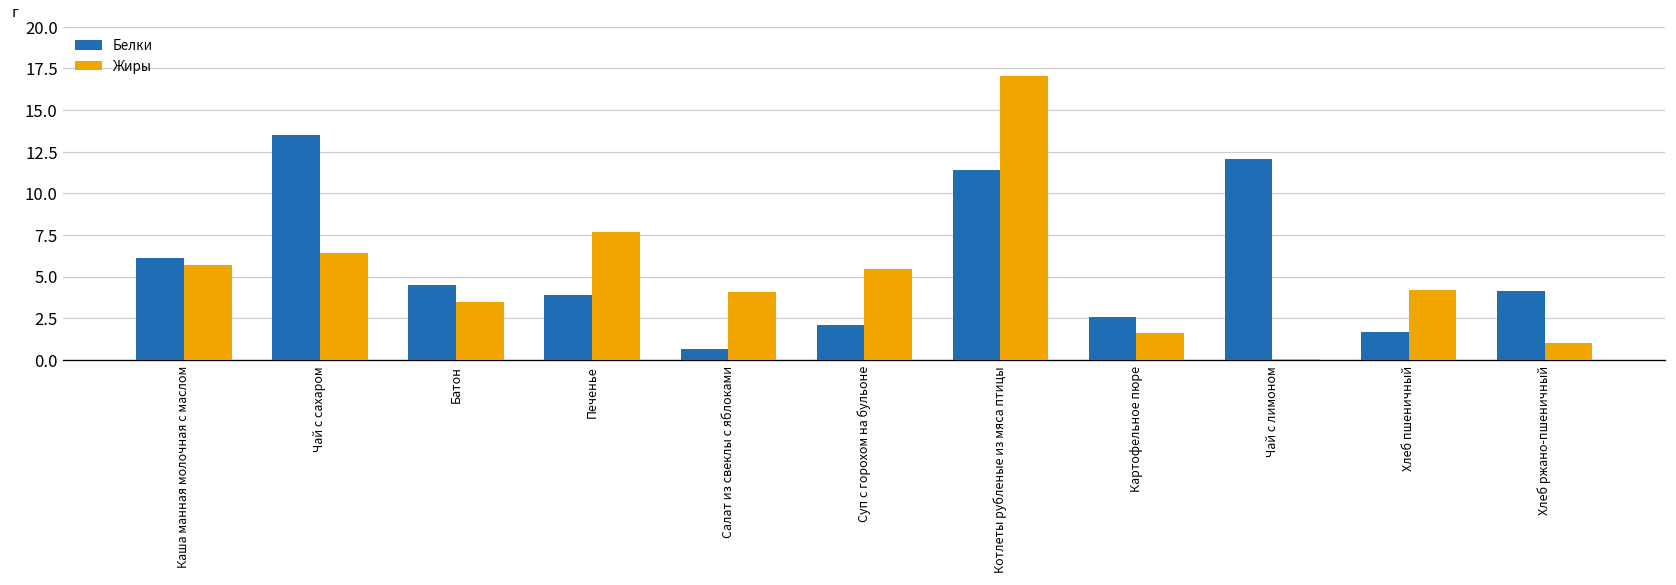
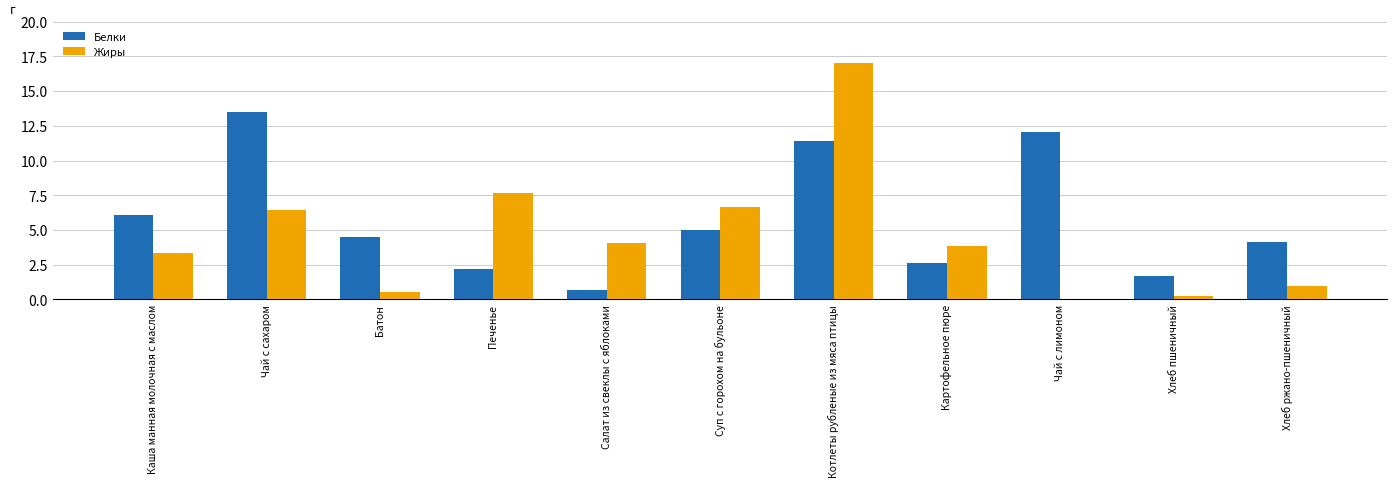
Жиры, Каша манная молочная с маслом: 5.7 -> 3.4
Жиры, Батон: 3.5 -> 0.5
Белки, Печенье: 3.9 -> 2.2
Белки, Суп с горохом на бульоне: 2.1 -> 5.0
Жиры, Суп с горохом на бульоне: 5.4 -> 6.6
Жиры, Картофельное пюре: 1.6 -> 3.8
Жиры, Хлеб пшеничный: 4.2 -> 0.3
